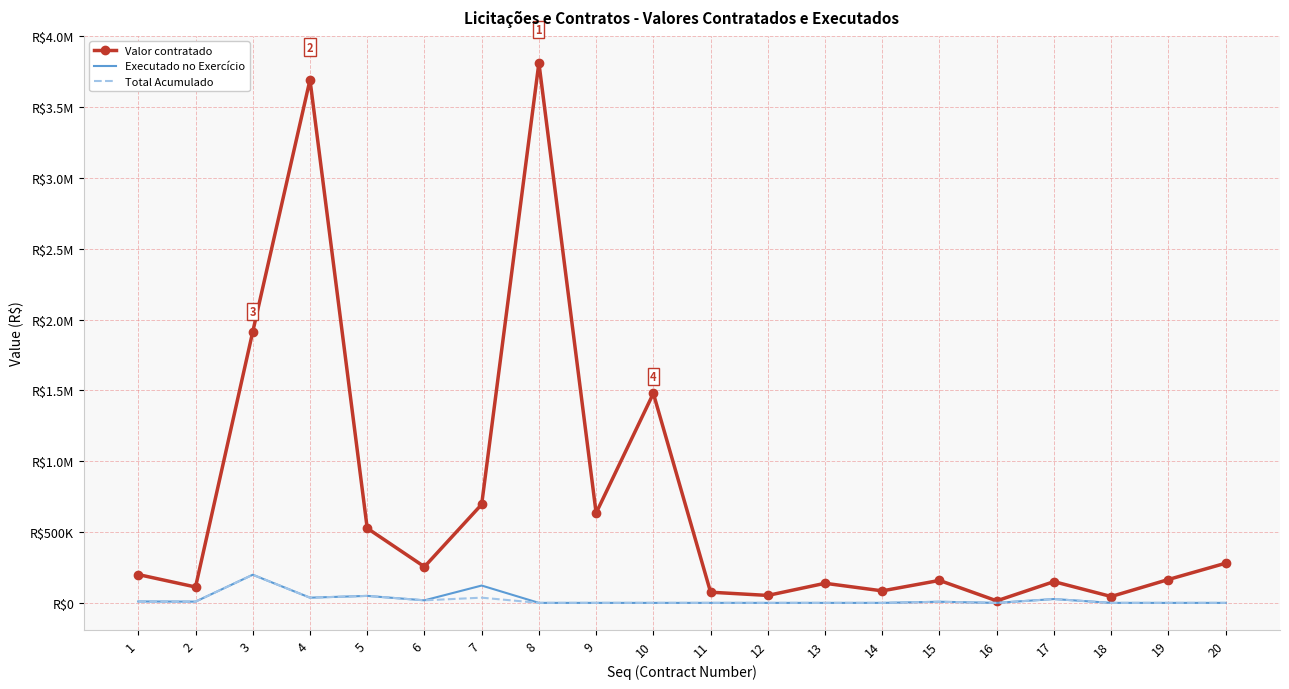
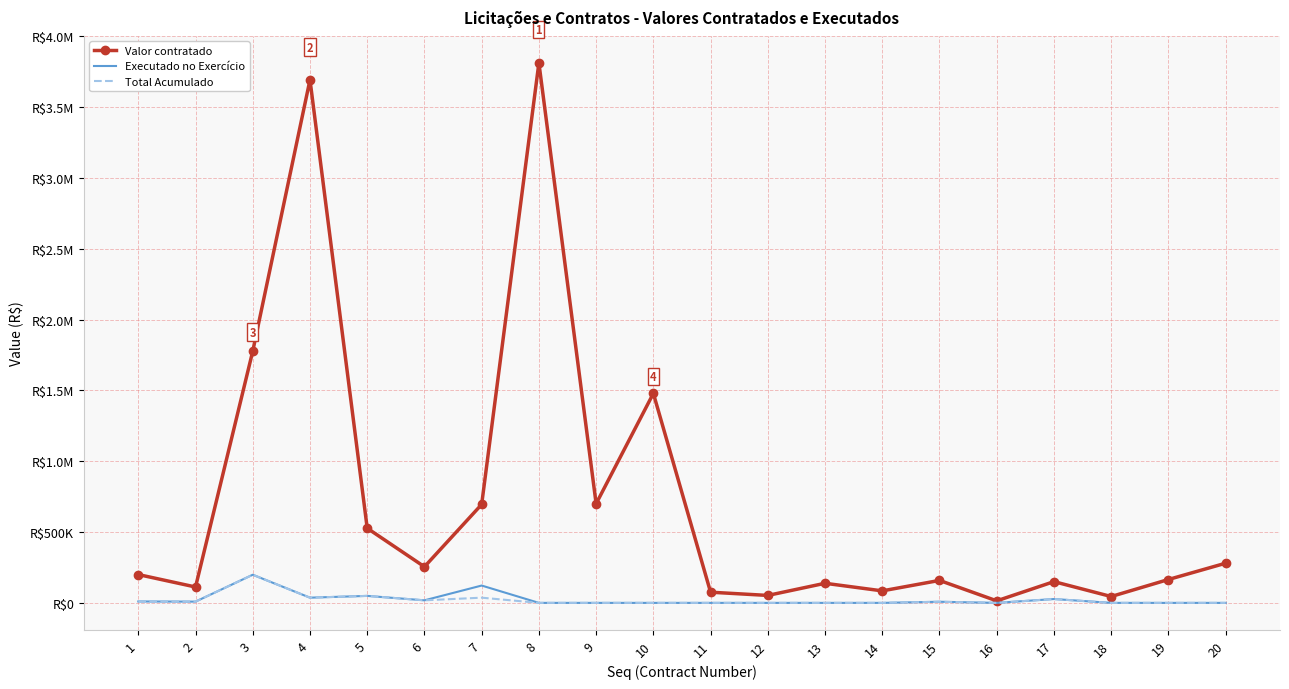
Valor contratado, 3: R$1910000 -> R$1780000
Valor contratado, 9: R$630000 -> R$700000
